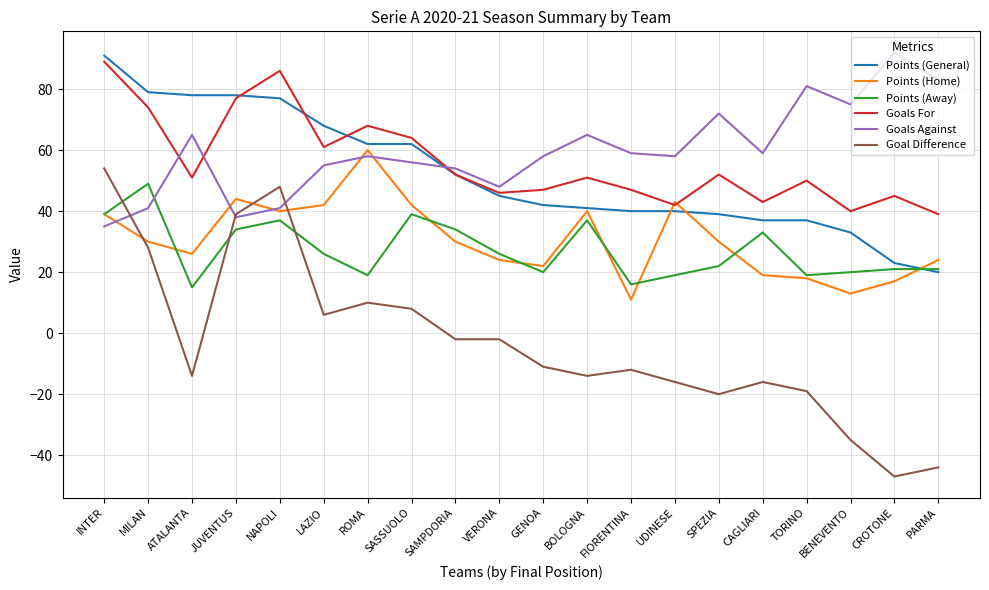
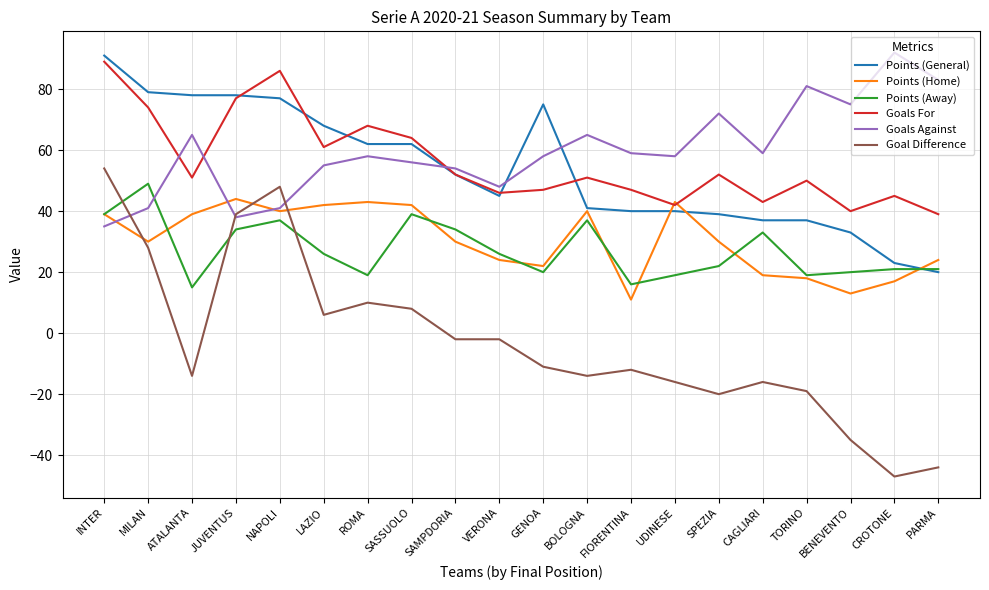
Points (Home), ATALANTA: 26 -> 39
Points (Home), ROMA: 60 -> 43
Points (General), GENOA: 42 -> 75
